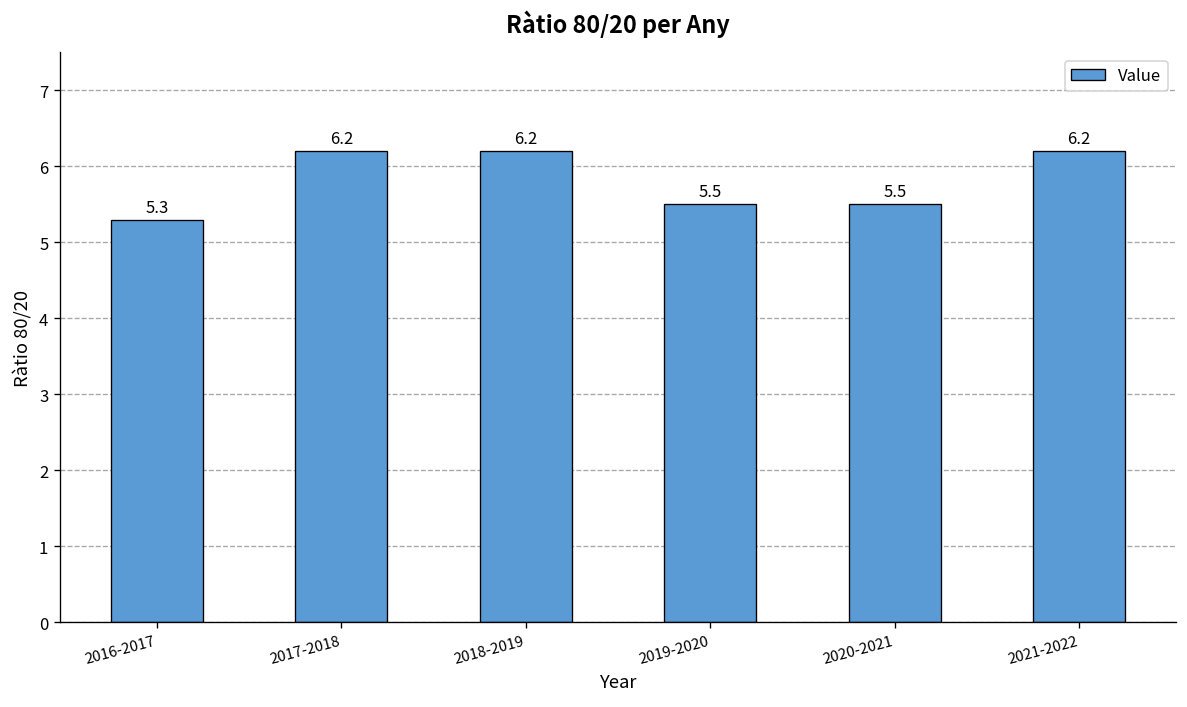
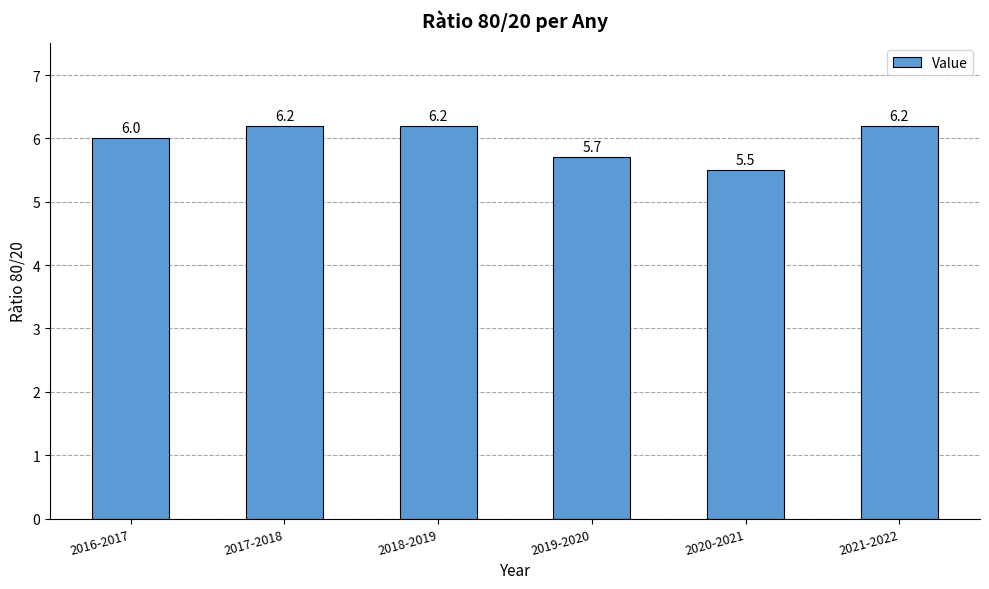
2016-2017: 5.3 -> 6.0
2019-2020: 5.5 -> 5.7
